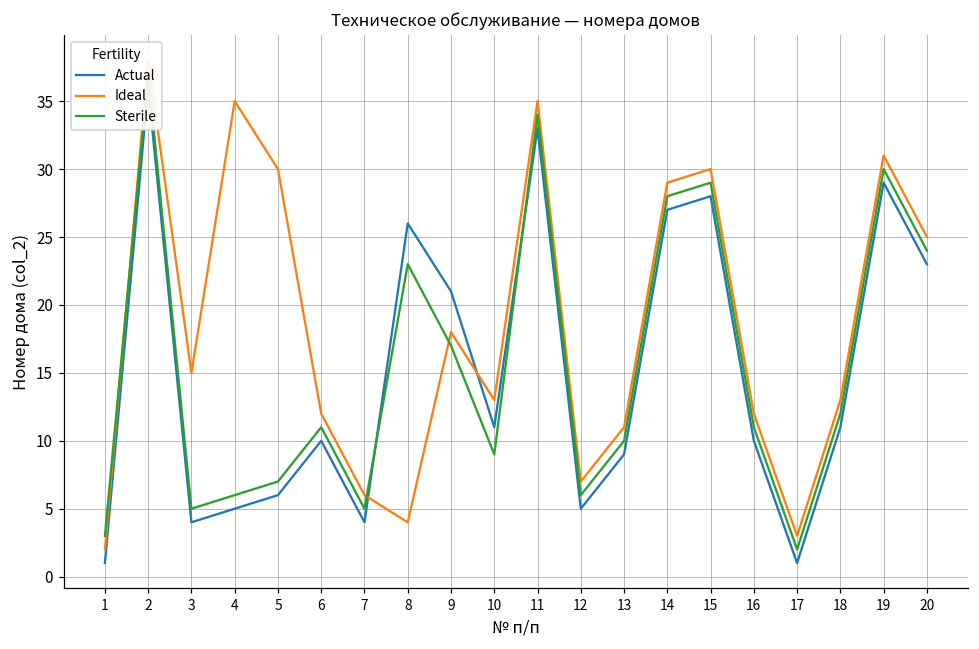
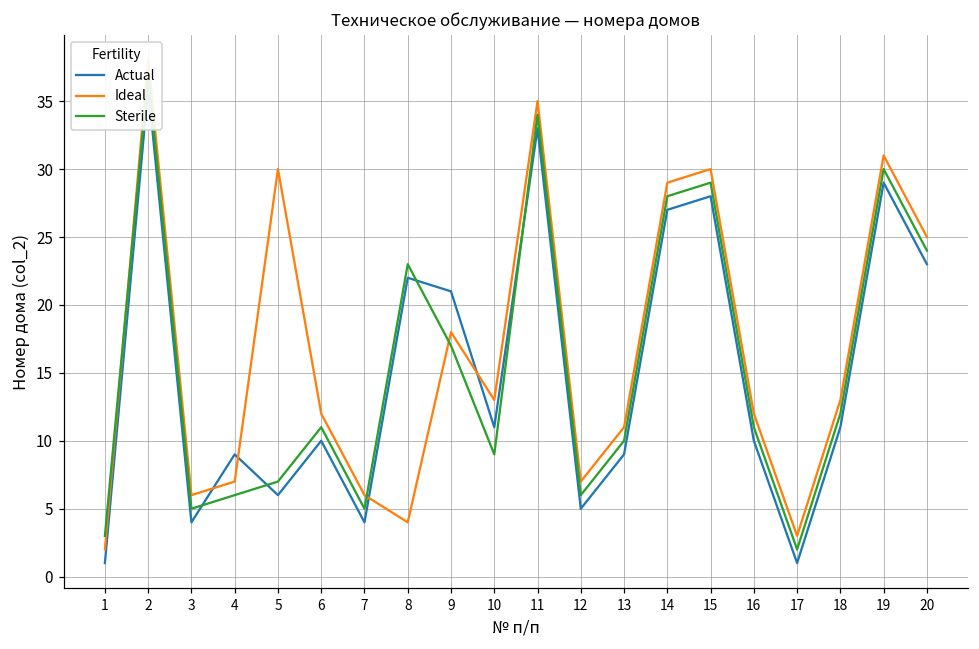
Ideal, 3: 15 -> 6
Actual, 4: 5 -> 9
Ideal, 4: 35 -> 7
Actual, 8: 26 -> 22
